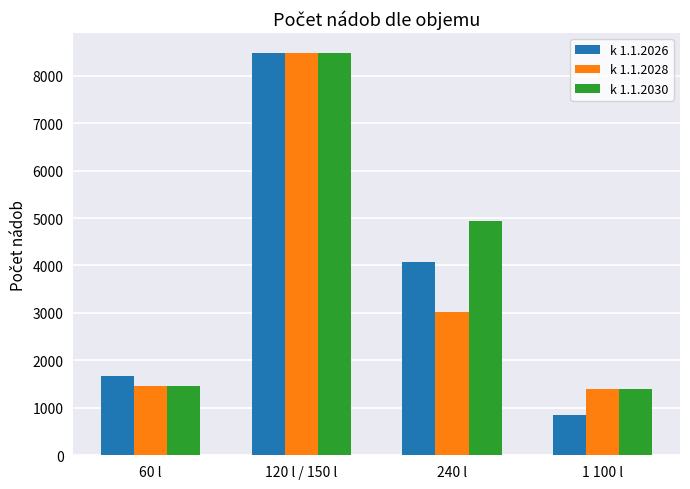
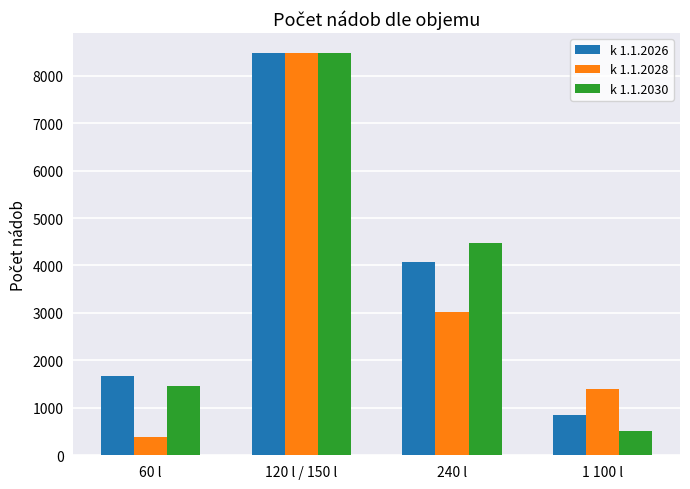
k 1.1.2028, 60 l: 1500 -> 400
k 1.1.2030, 240 l: 4900 -> 4500
k 1.1.2030, 1 100 l: 1400 -> 500
